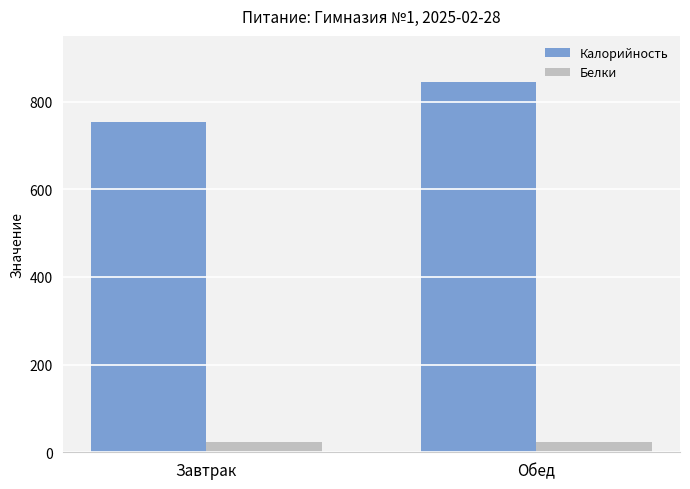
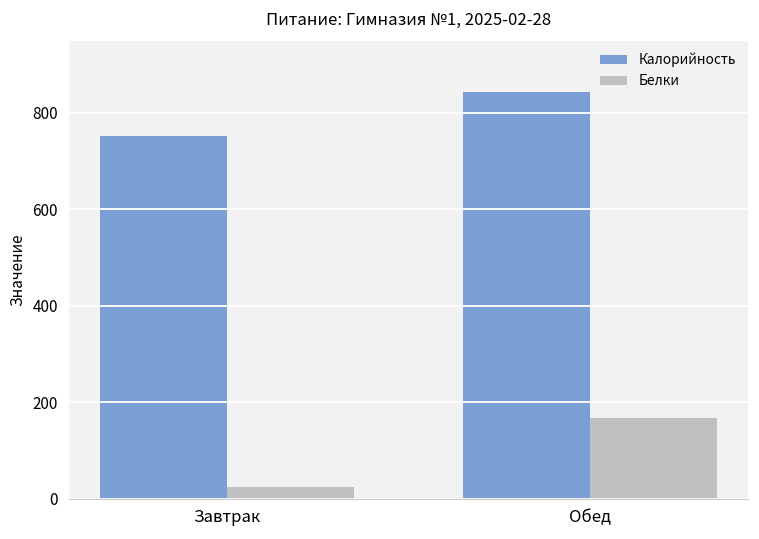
Белки, Обед: 20 -> 170
